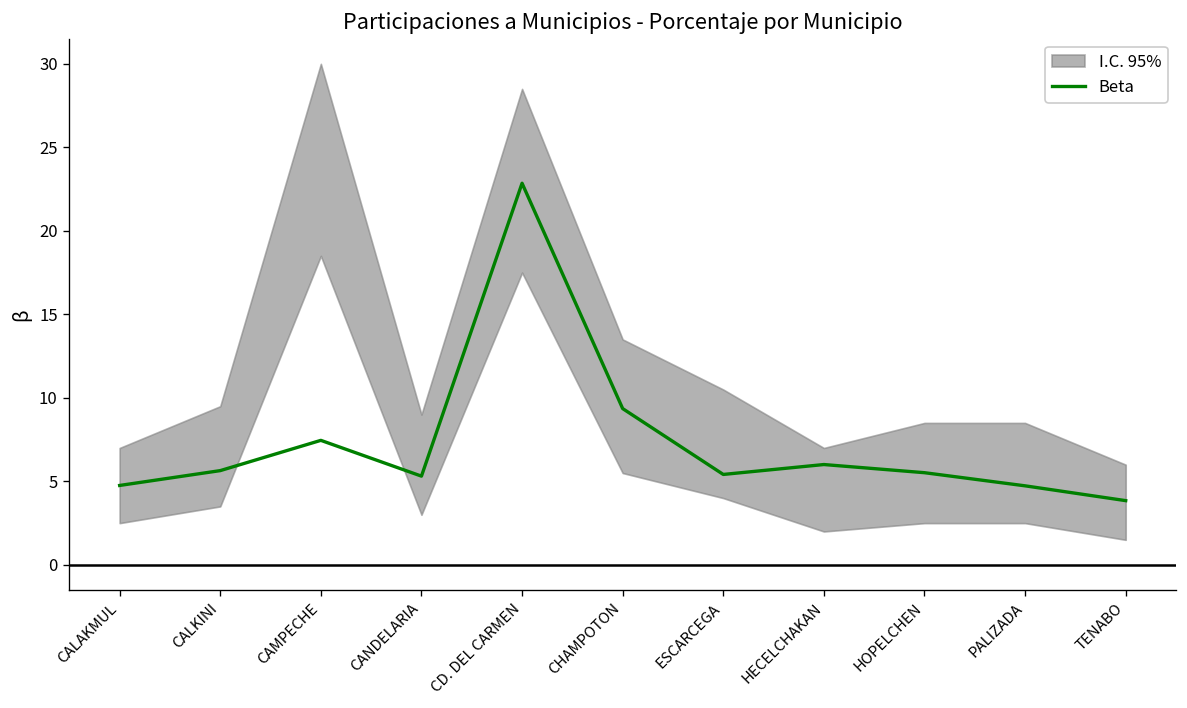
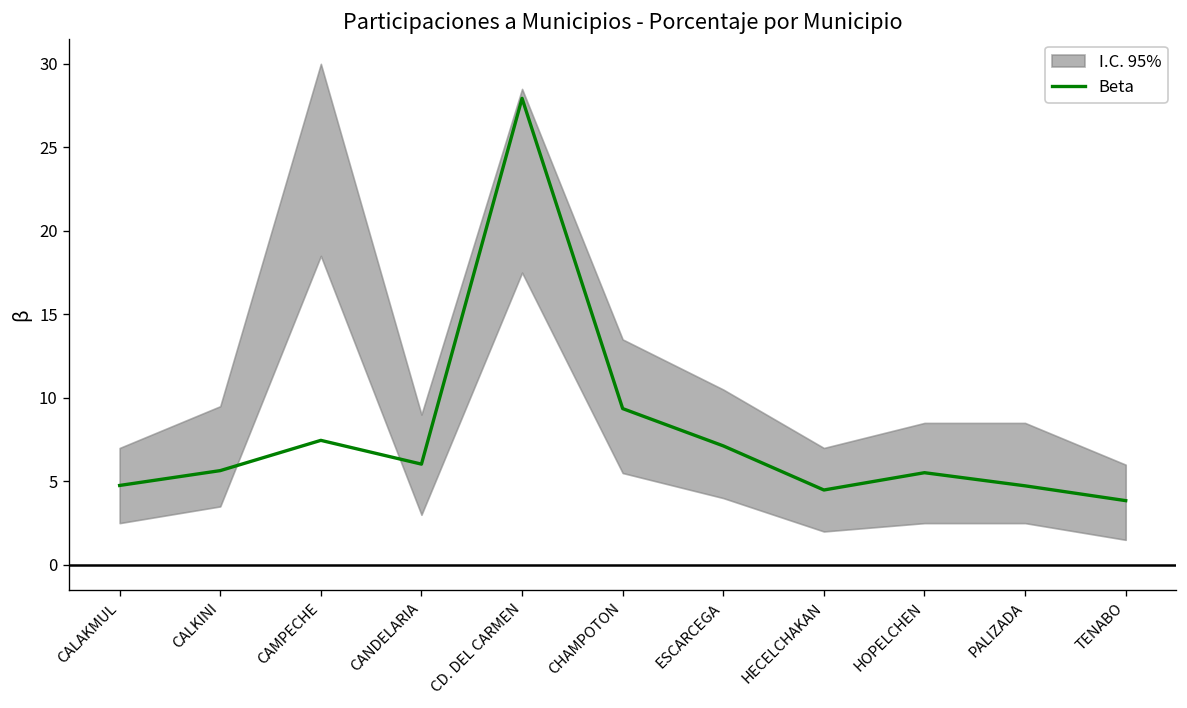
Beta, CANDELARIA: 5.3 -> 6.0
Beta, CD. DEL CARMEN: 22.9 -> 27.9
Beta, ESCARCEGA: 5.4 -> 7.1
Beta, HECELCHAKAN: 6.0 -> 4.5
